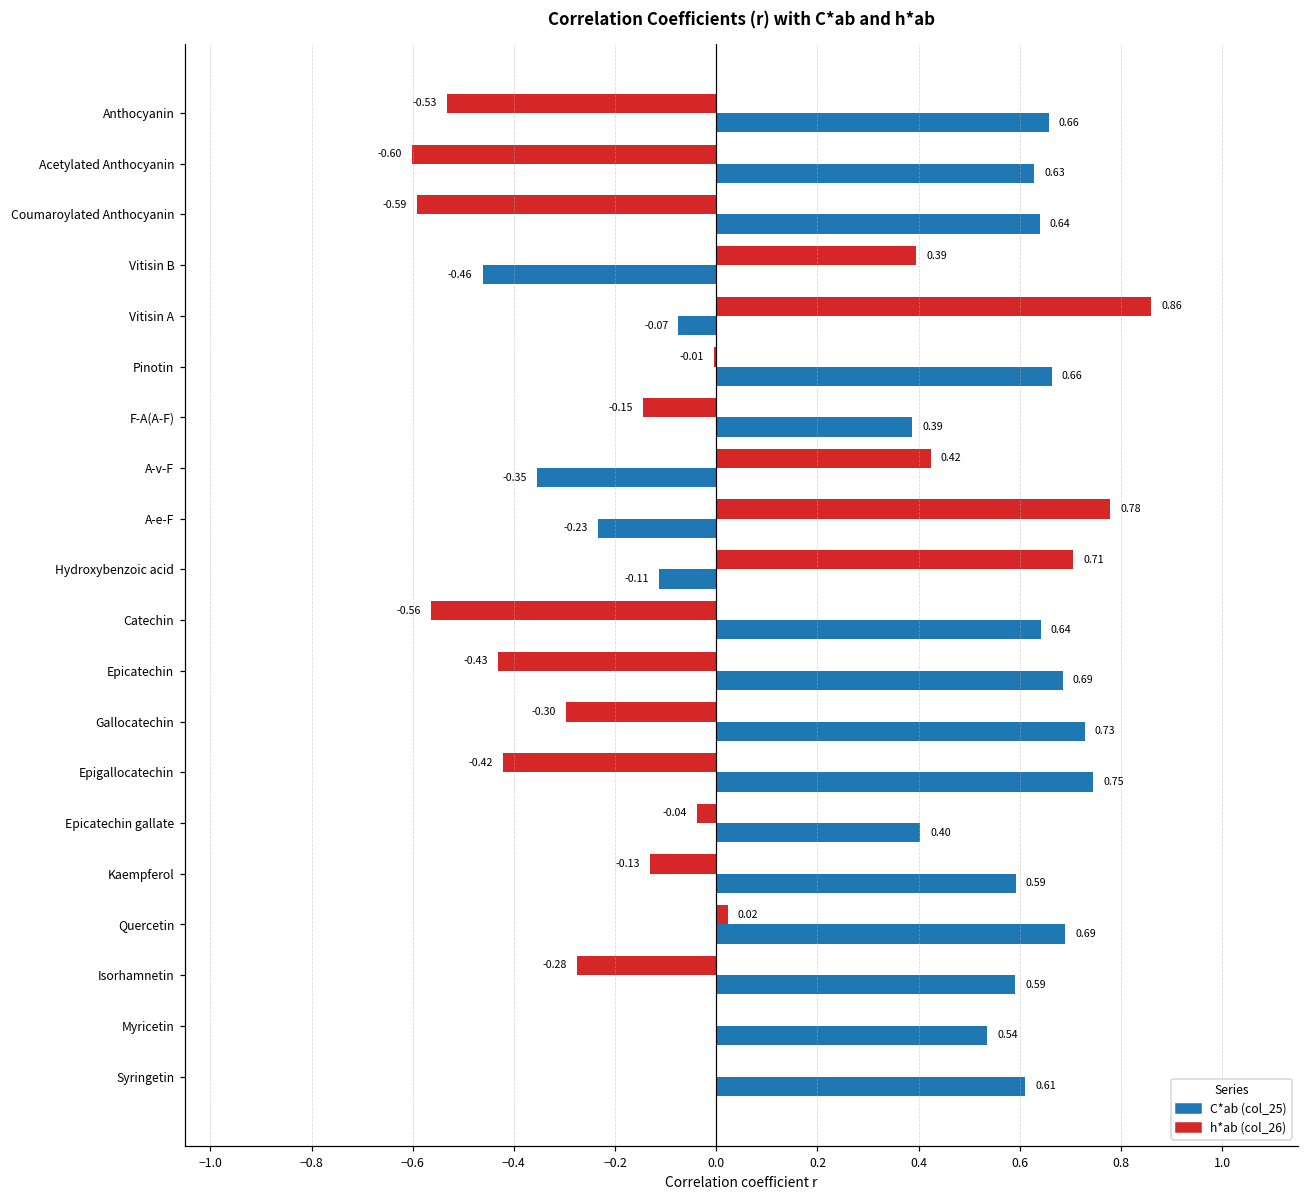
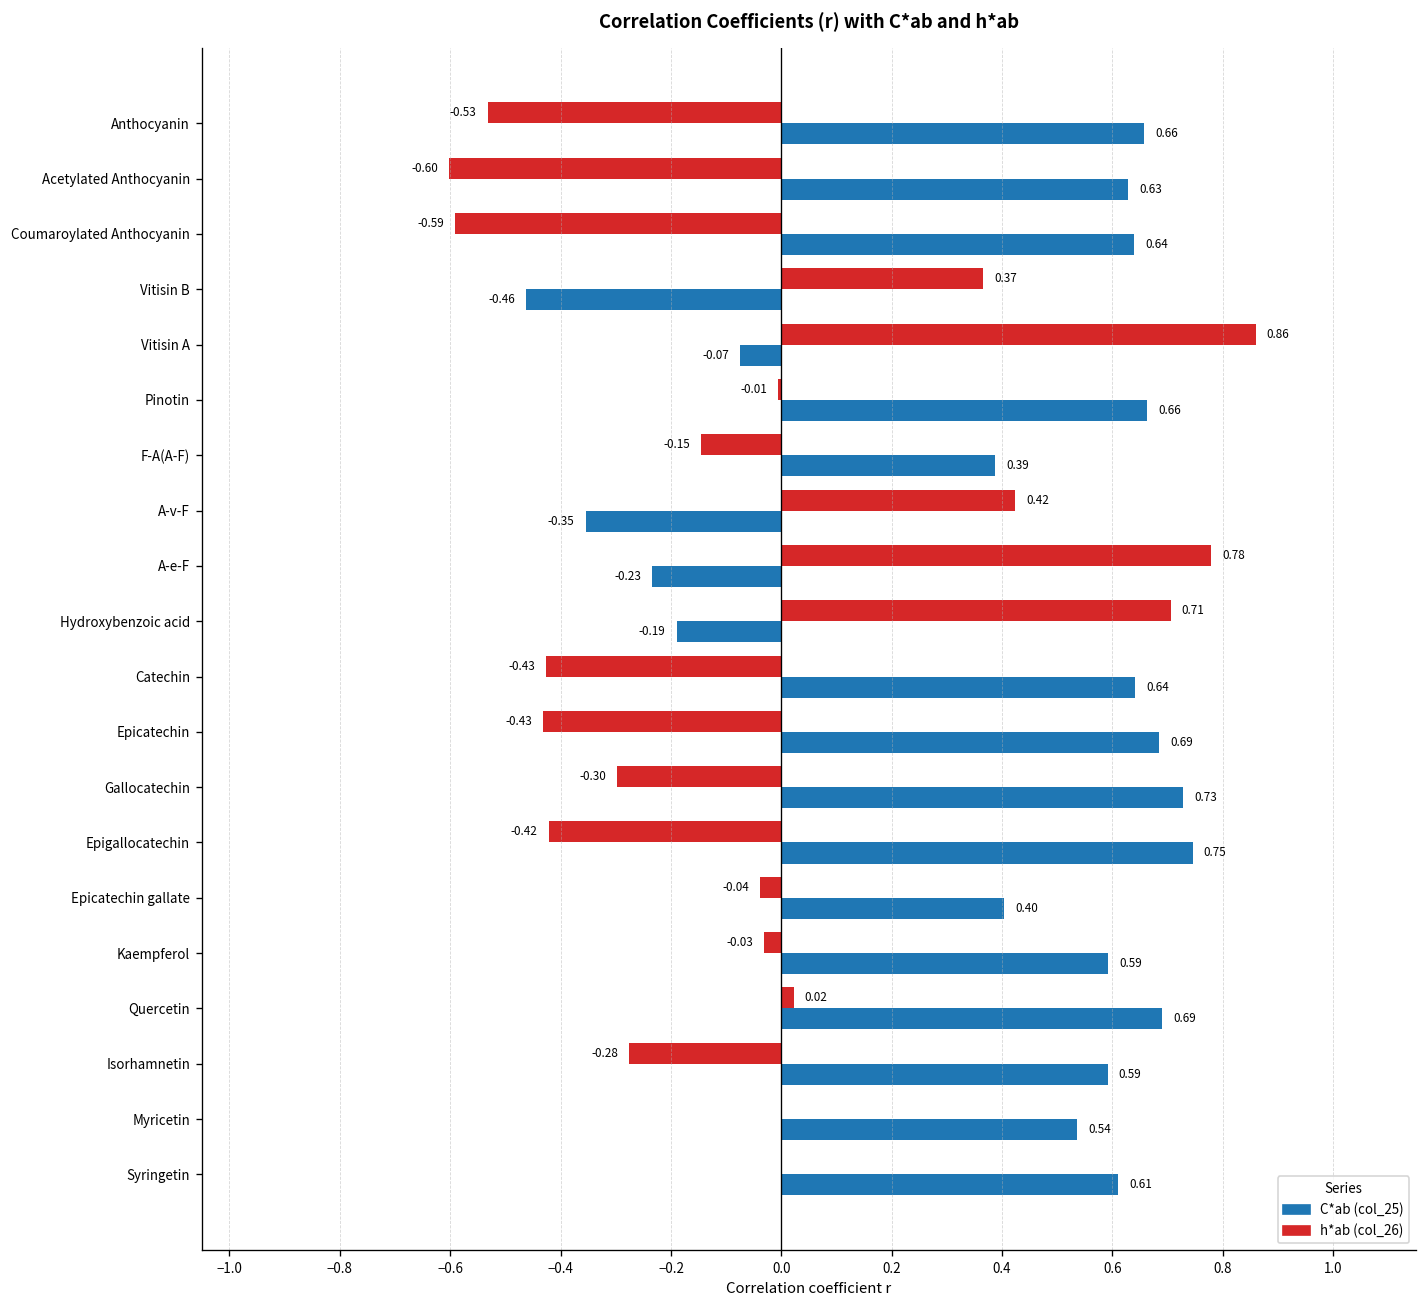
h*ab (col_26), Vitisin B: 0.39 -> 0.37
C*ab (col_25), Hydroxybenzoic acid: -0.11 -> -0.19
h*ab (col_26), Catechin: -0.56 -> -0.43
h*ab (col_26), Kaempferol: -0.13 -> -0.03
